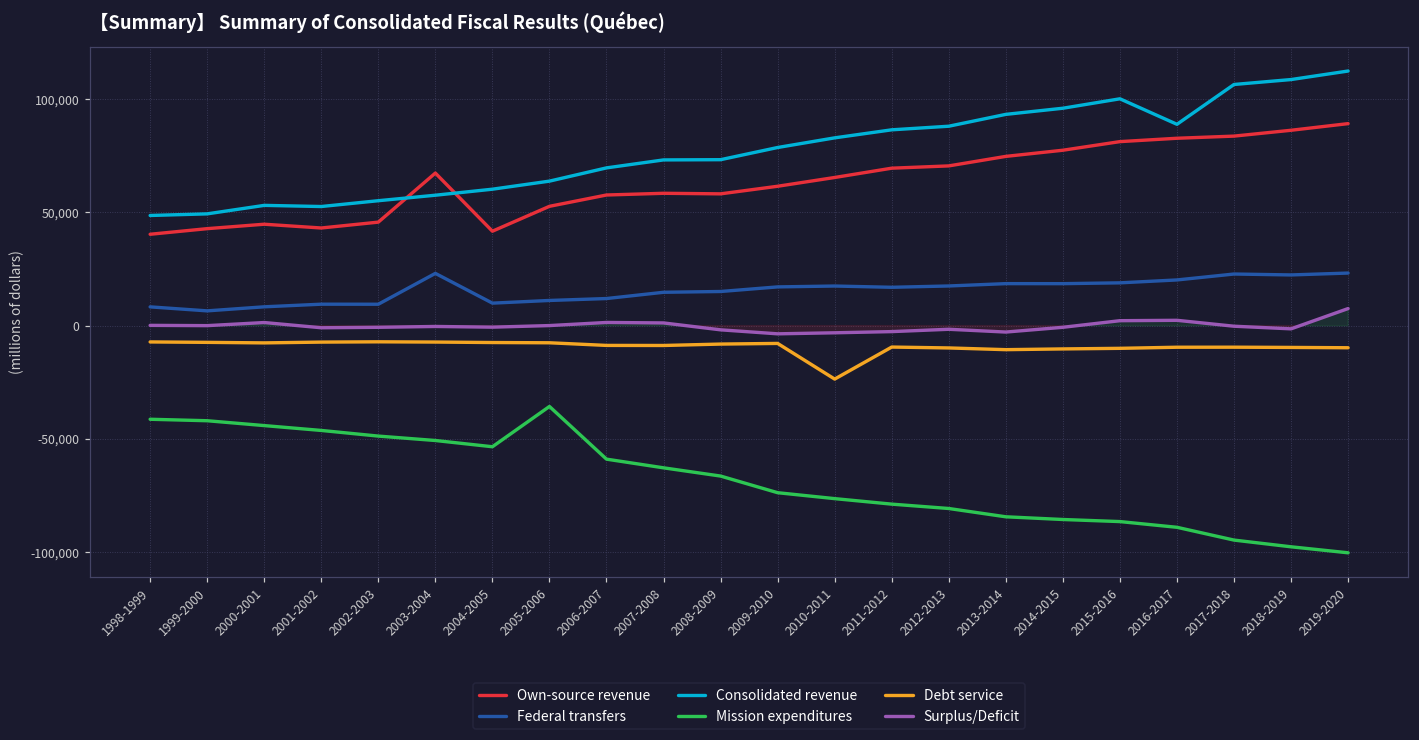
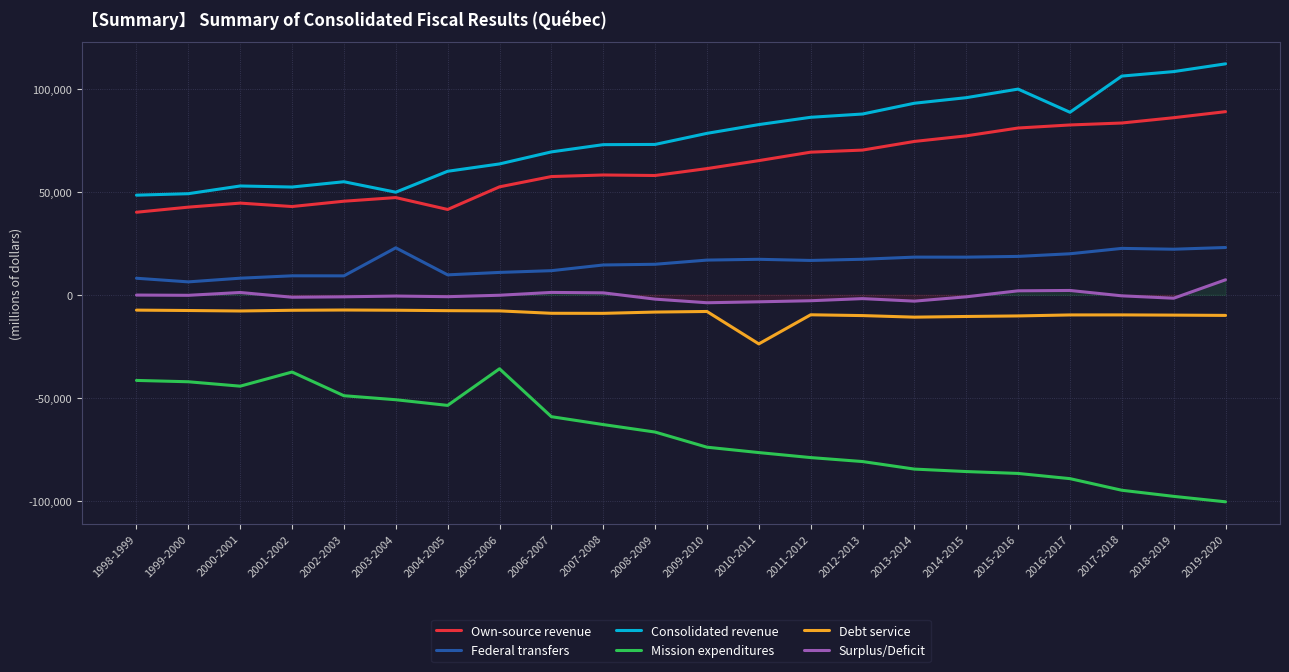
Mission expenditures, 2001-2002: -46,000 -> -37,000
Own-source revenue, 2003-2004: 67,000 -> 47,000
Consolidated revenue, 2003-2004: 58,000 -> 50,000
